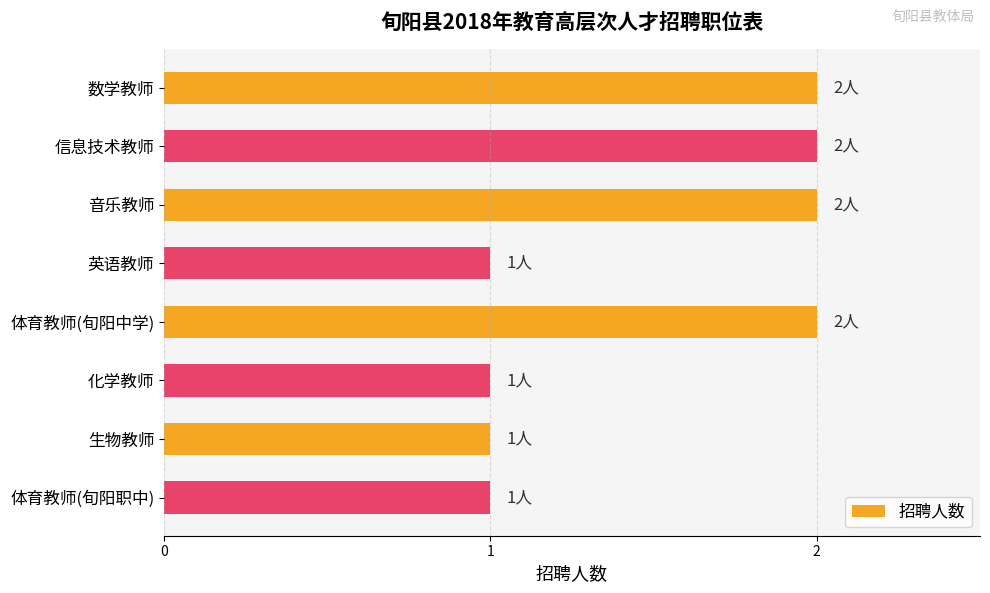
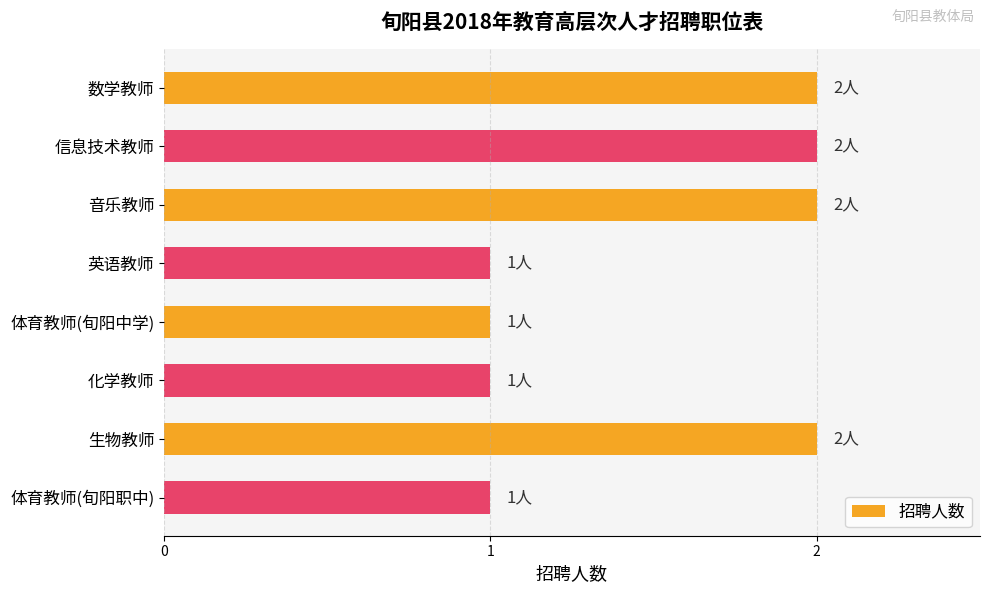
体育教师(旬阳中学): 2人 -> 1人
生物教师: 1人 -> 2人
